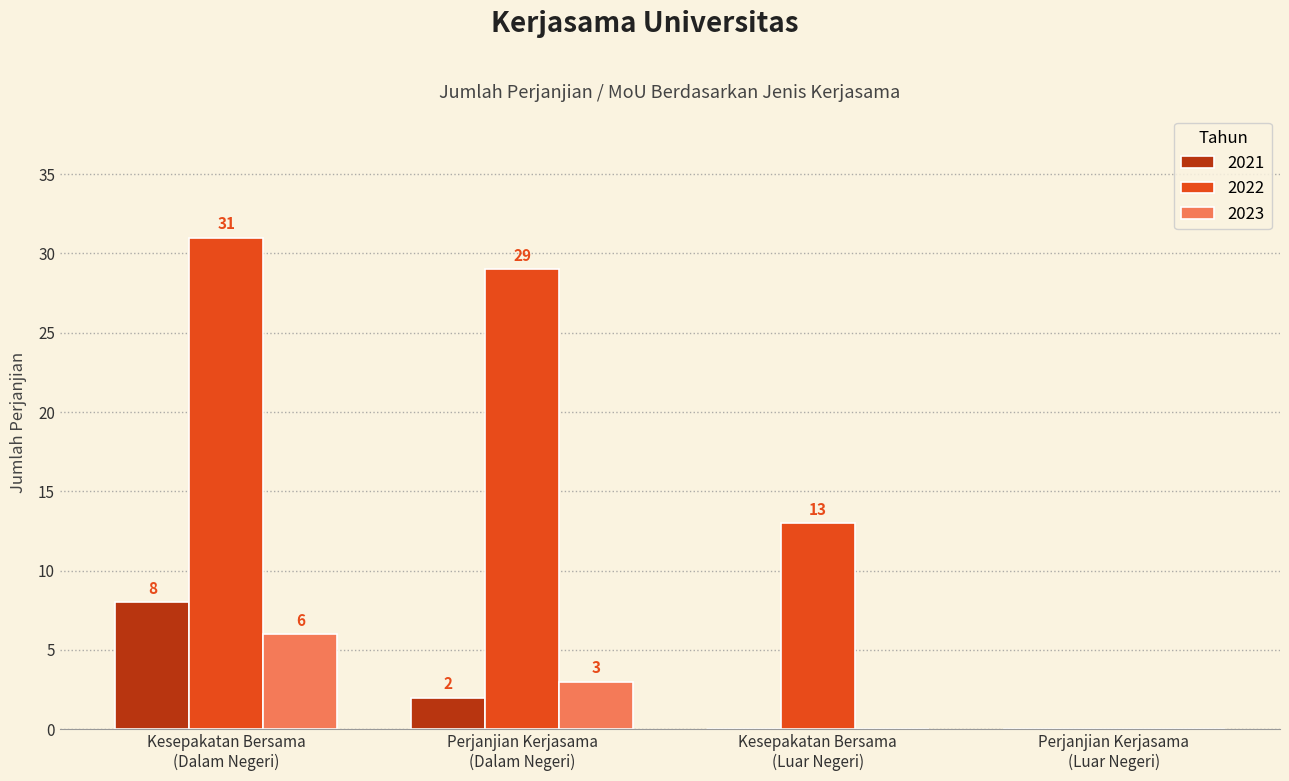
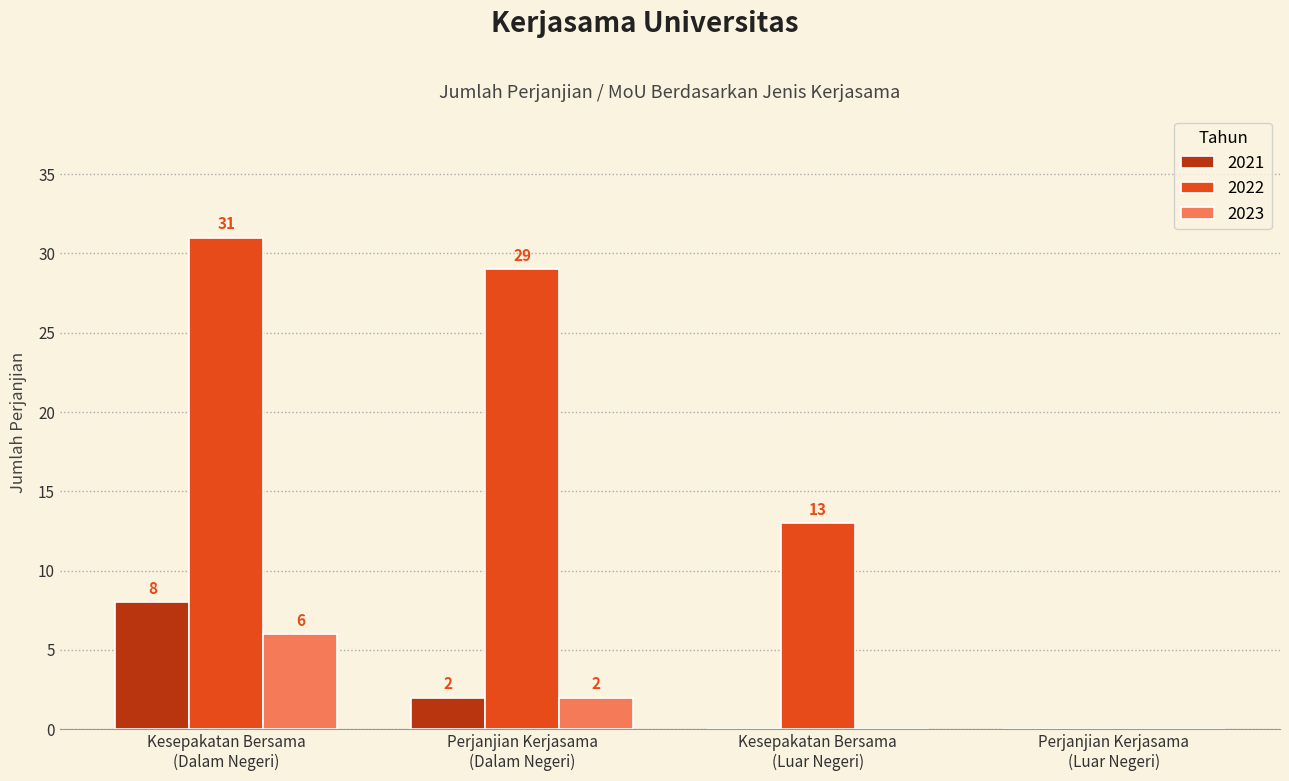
2023, Perjanjian Kerjasama (Dalam Negeri): 3 -> 2
